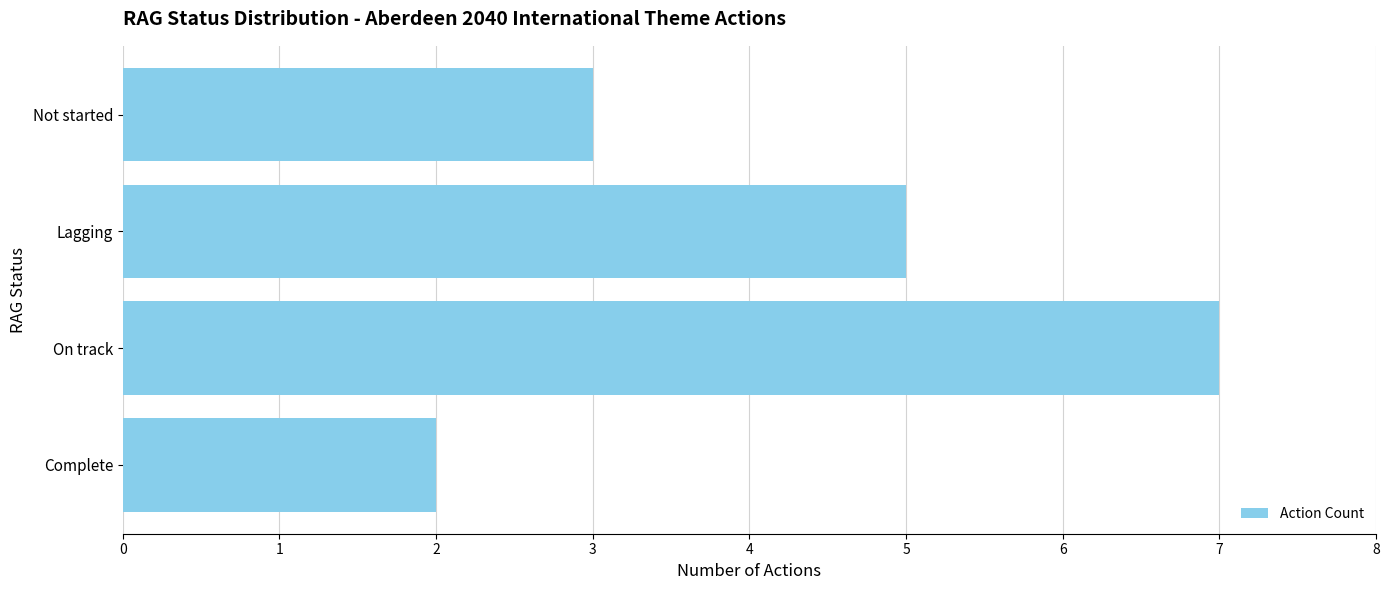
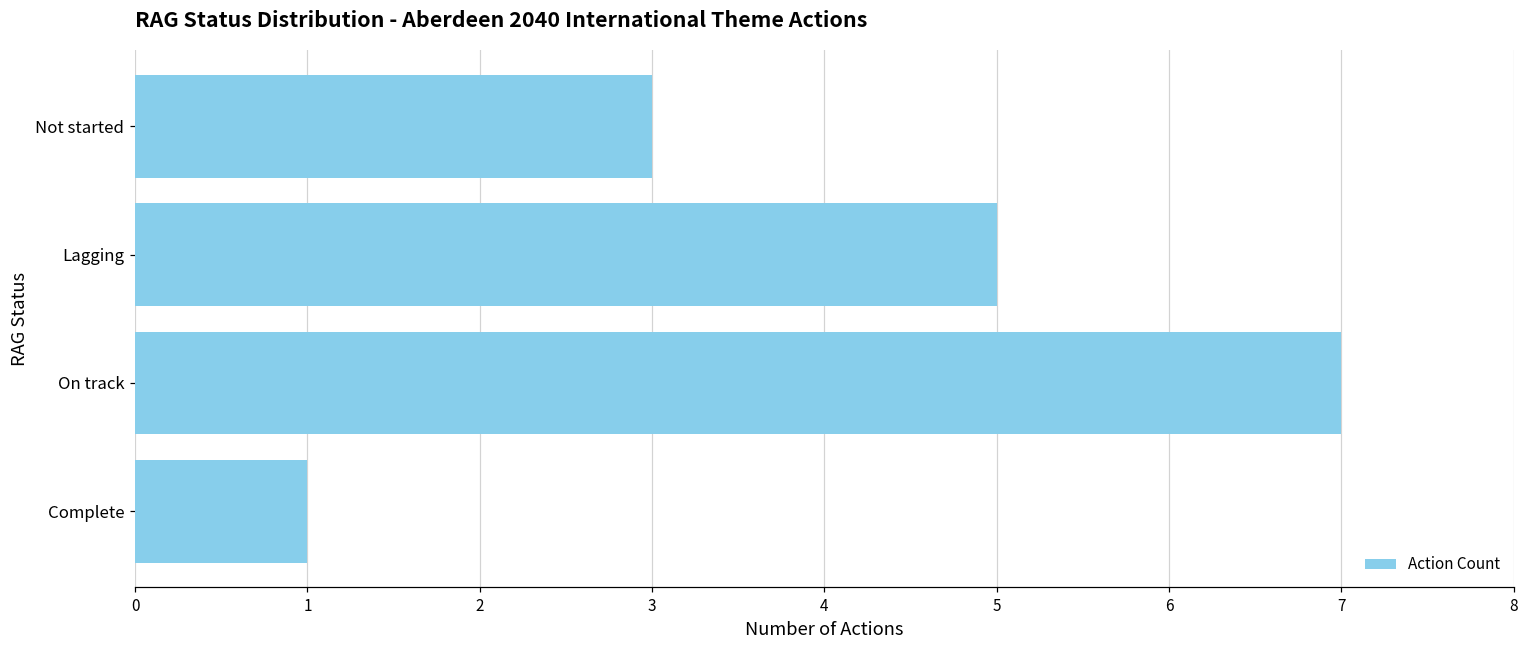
Complete: 2 -> 1
